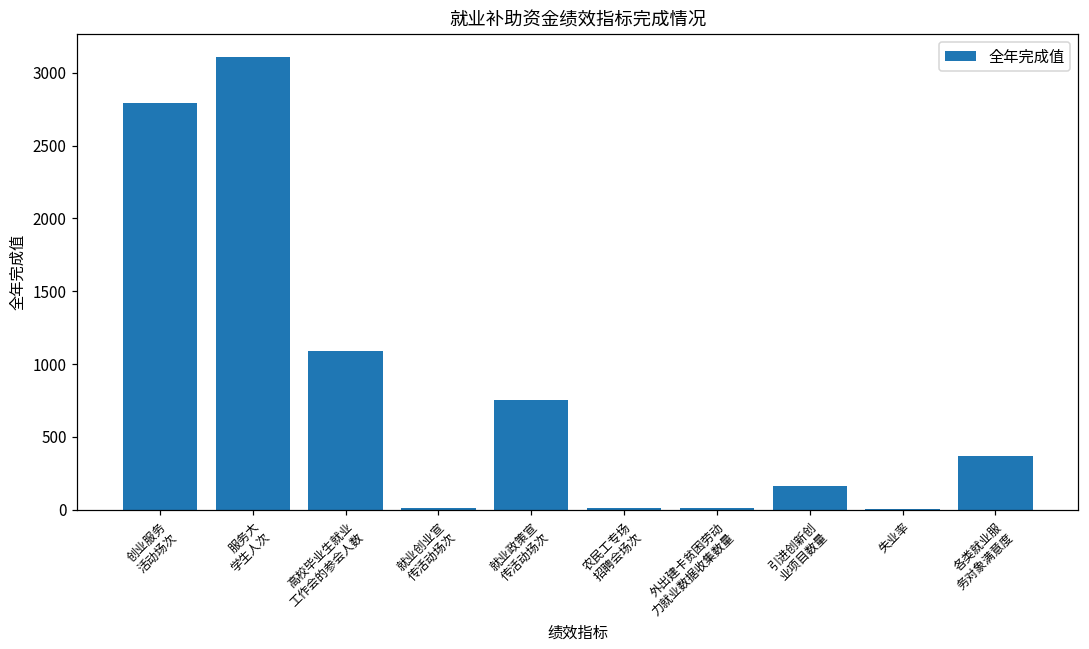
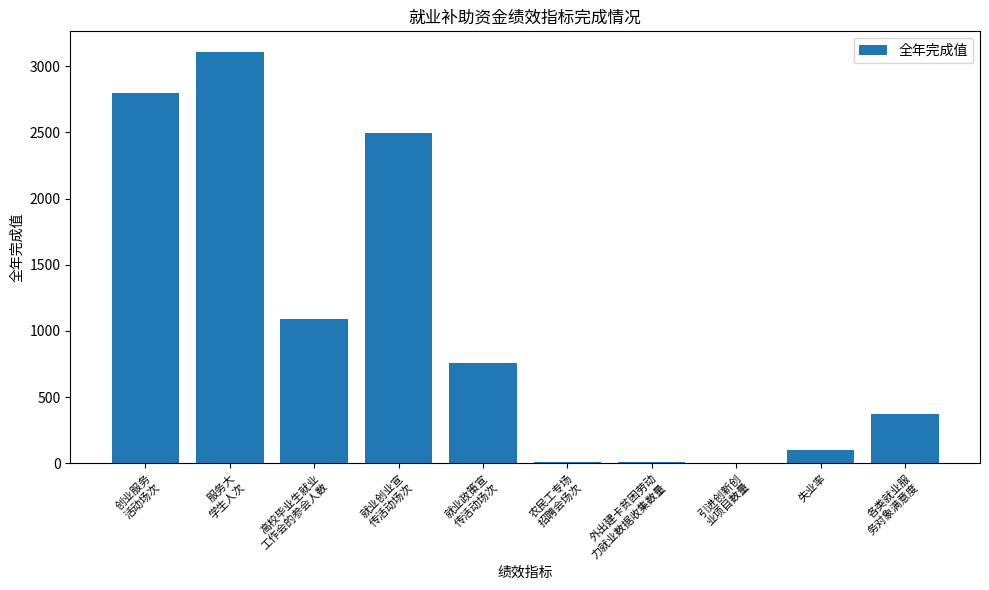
就业创业宣 传活动场次: 10 -> 2500
引进创新创 业项目数量: 170 -> 0
失业率: 10 -> 100
